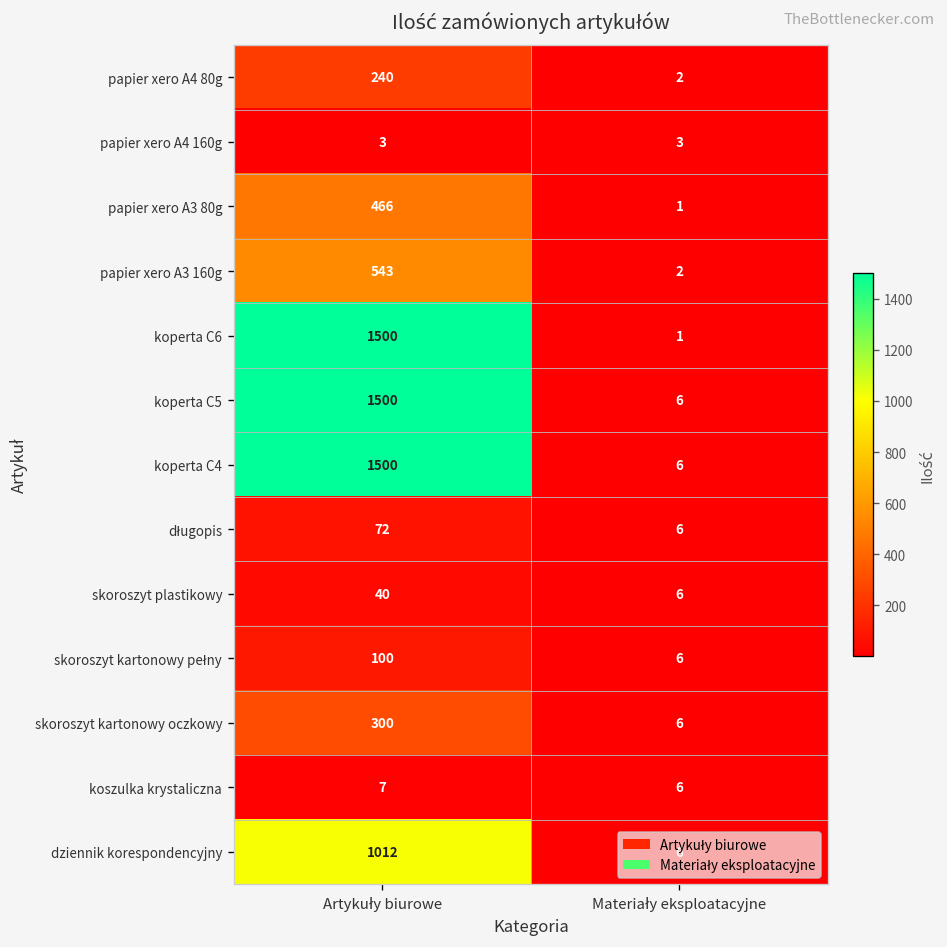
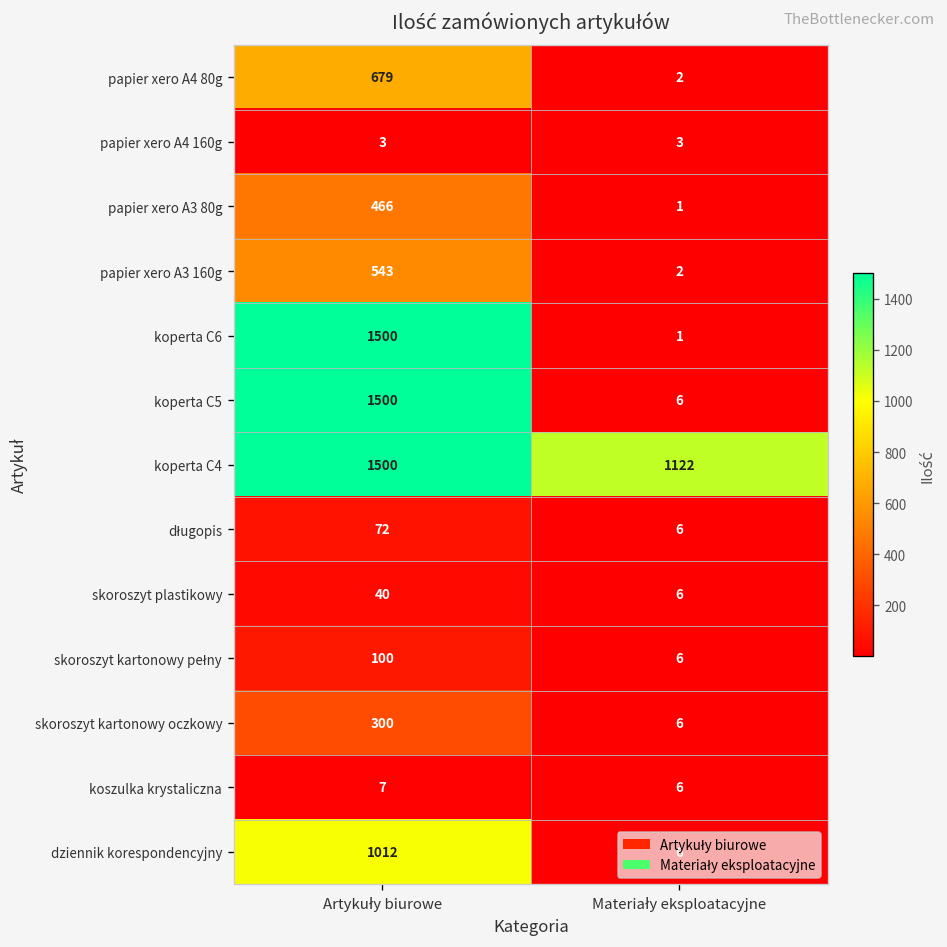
papier xero A4 80g, Artykuły biurowe: 240 -> 679
koperta C4, Materiały eksploatacyjne: 6 -> 1122
